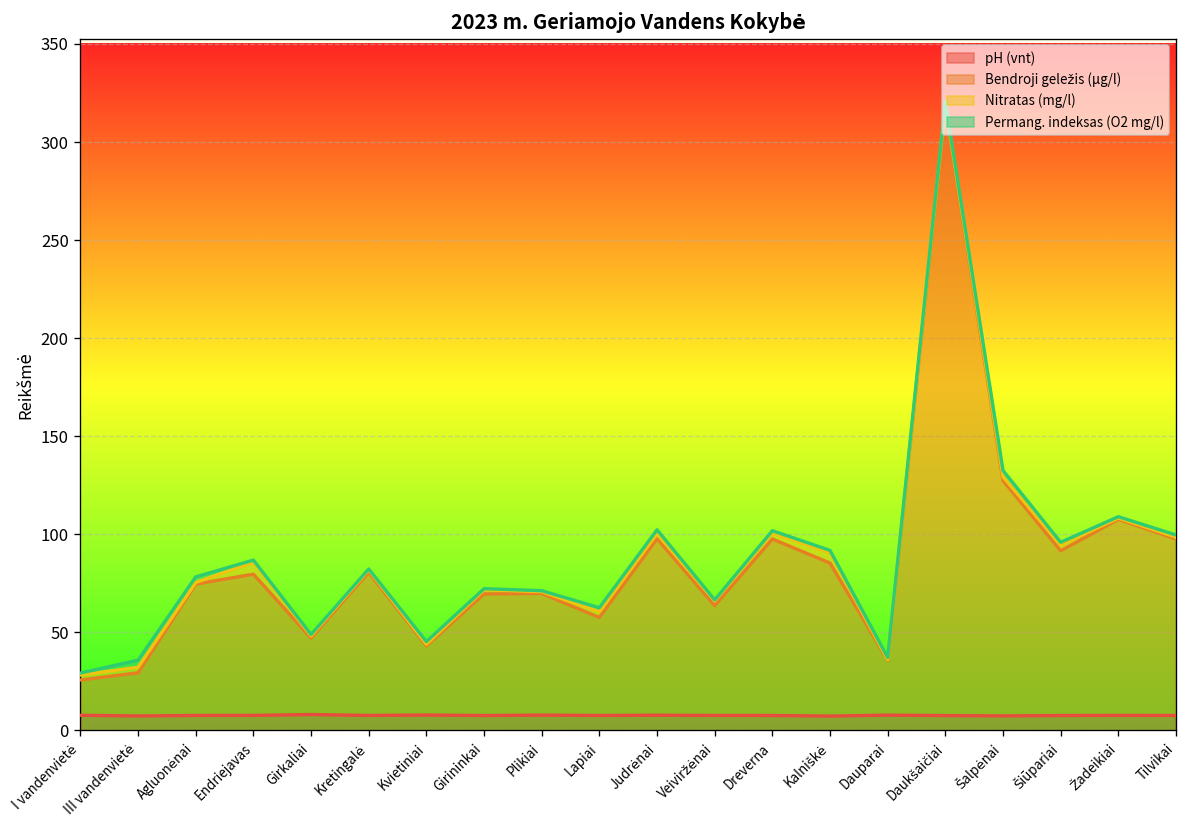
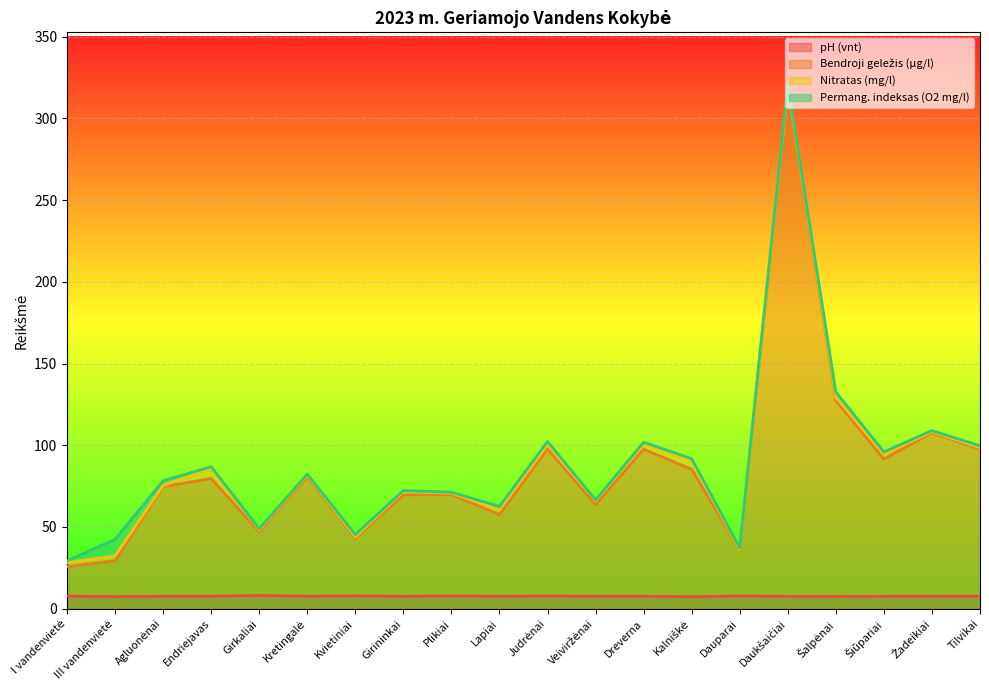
Permang. indeksas (O2 mg/l), III vandenvietė: 4 -> 10
